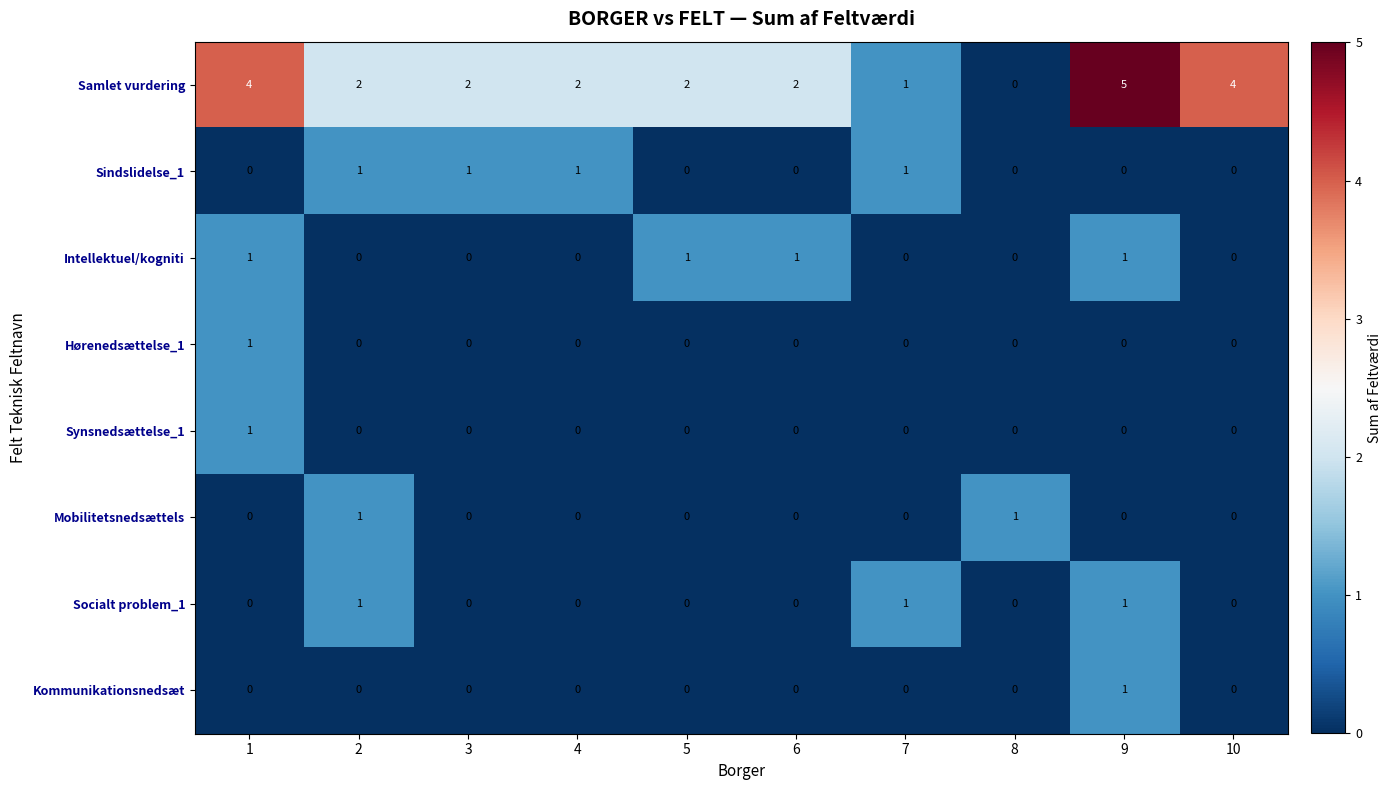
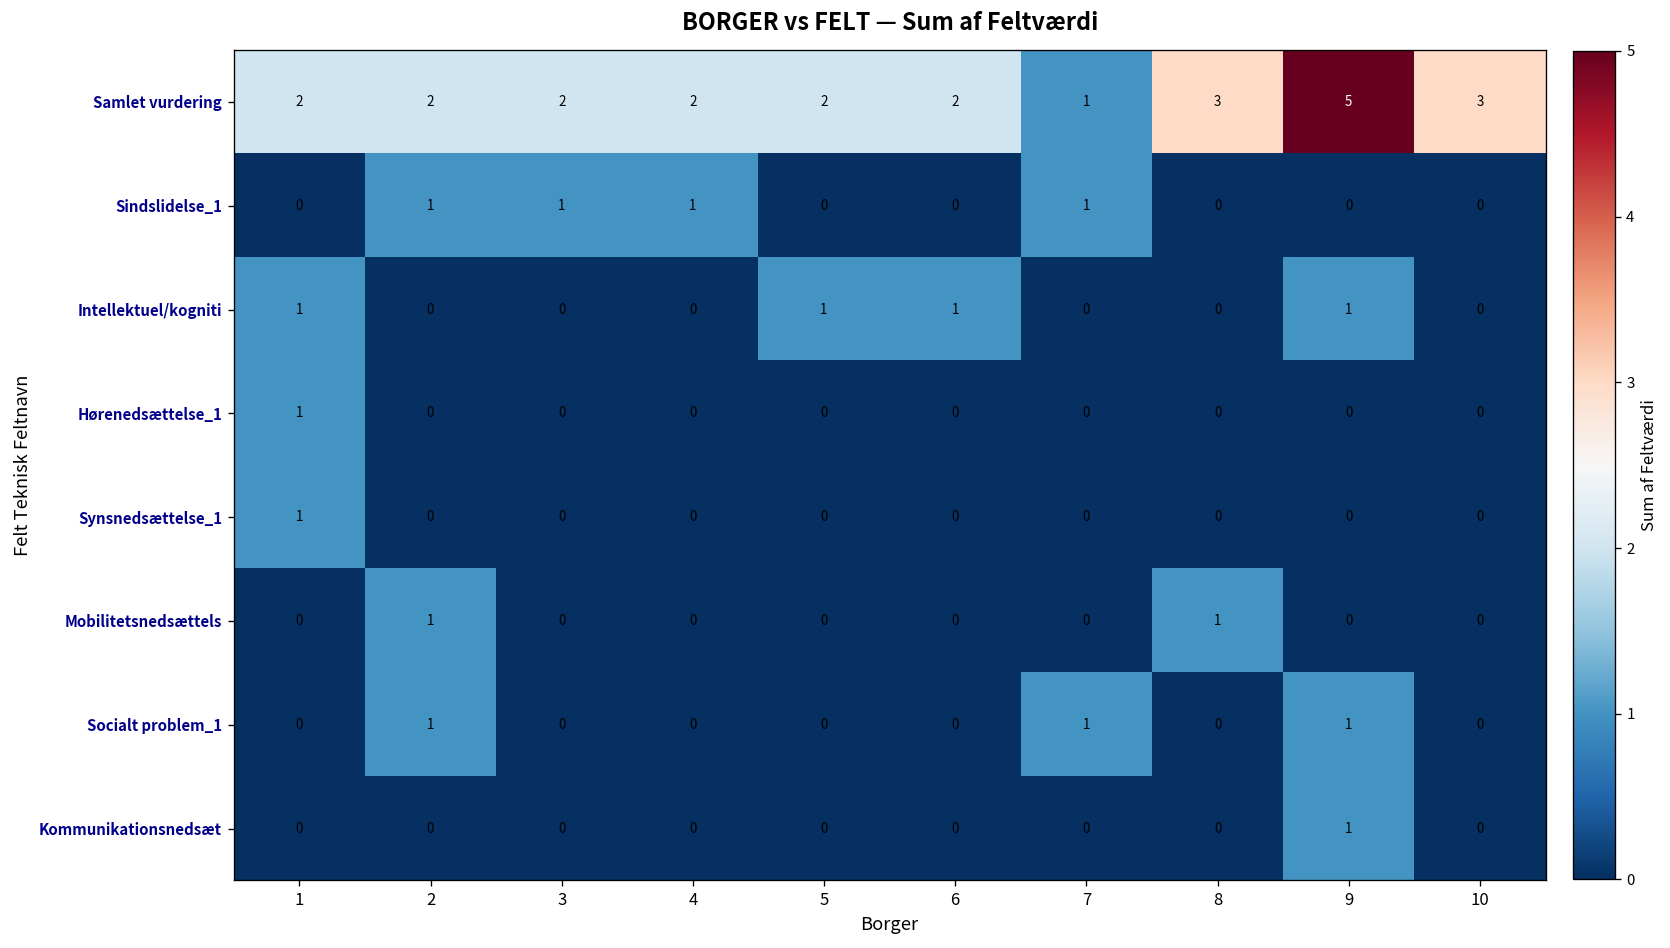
Samlet vurdering, 1: 4 -> 2
Samlet vurdering, 8: 0 -> 3
Samlet vurdering, 10: 4 -> 3
